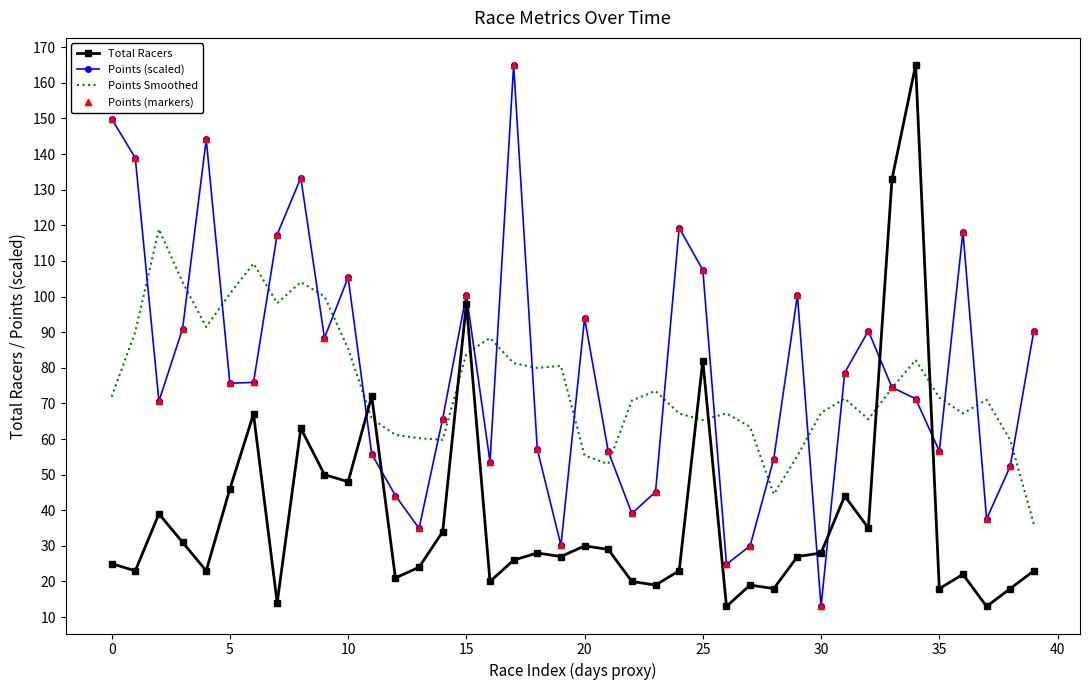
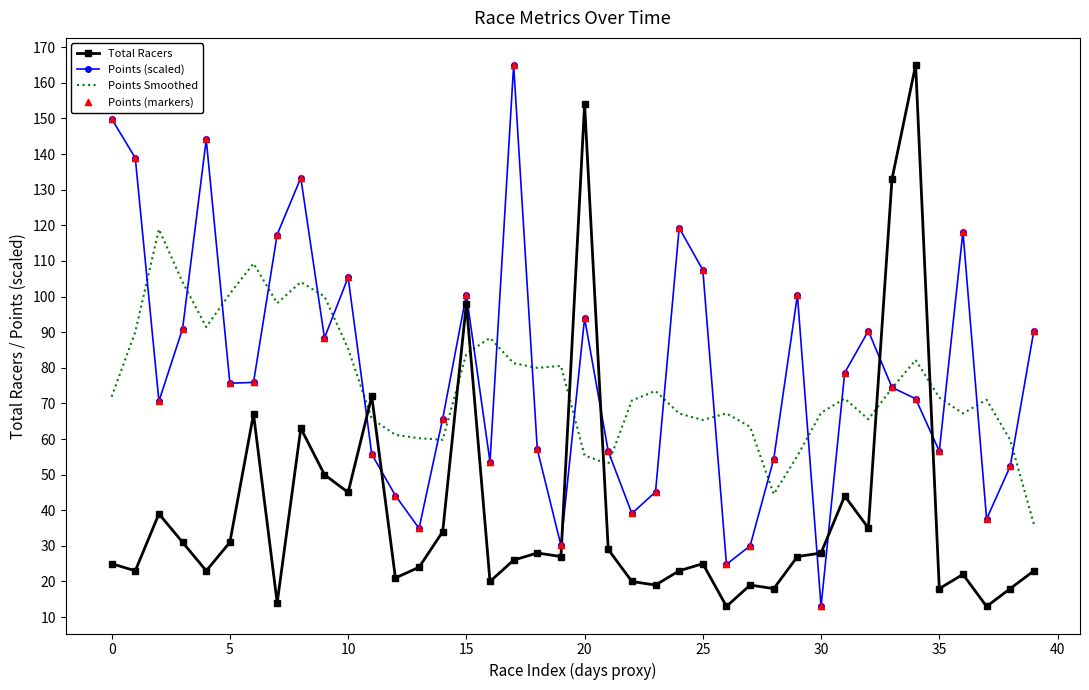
Total Racers, 5: 46 -> 31
Total Racers, 10: 48 -> 45
Total Racers, 20: 30 -> 154
Total Racers, 25: 82 -> 25
